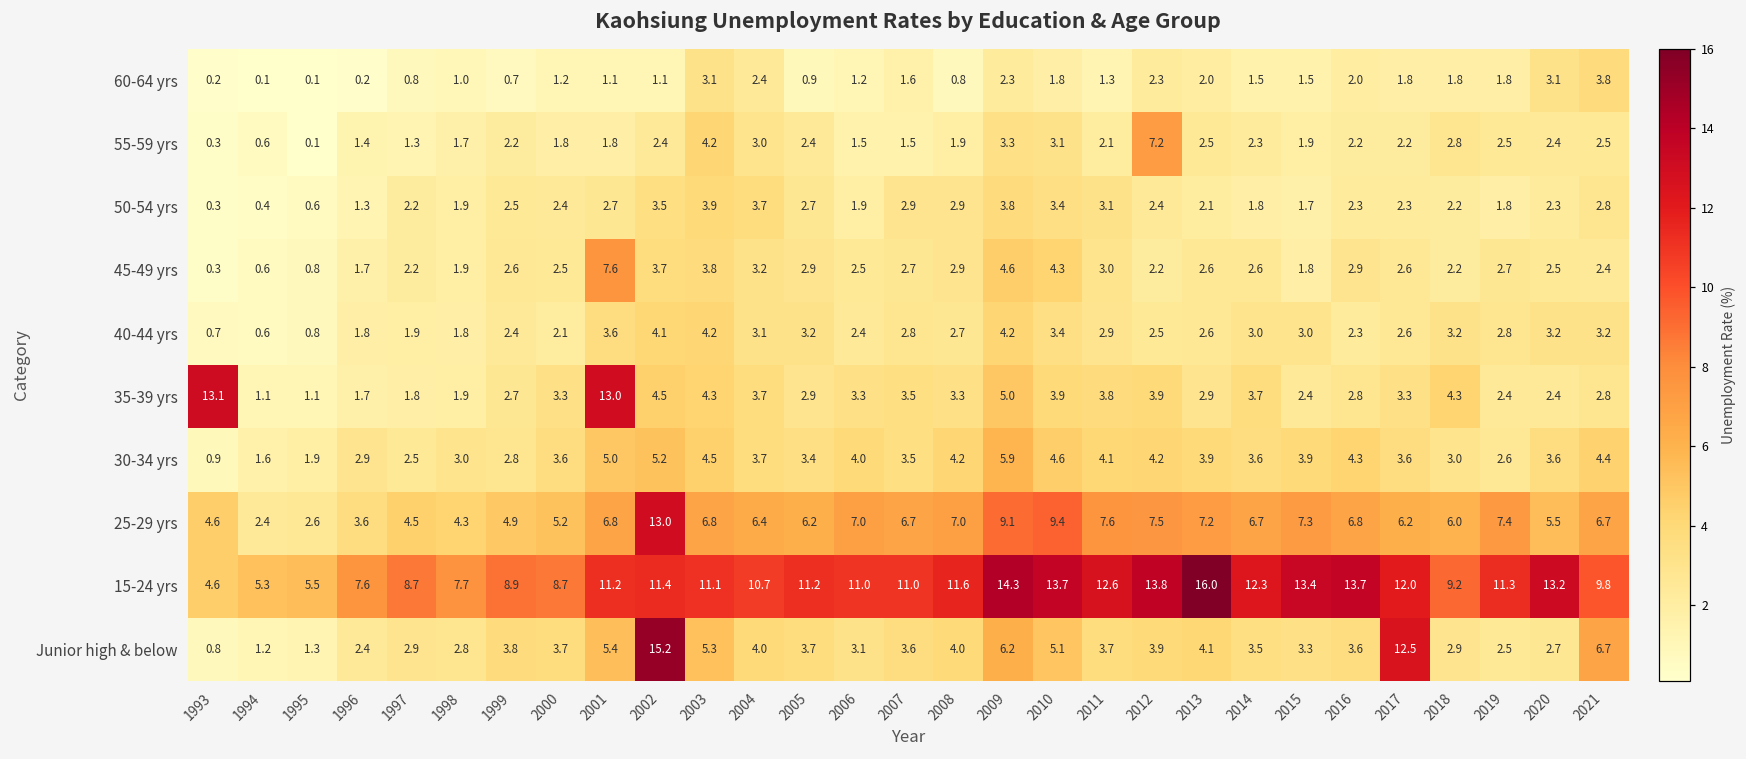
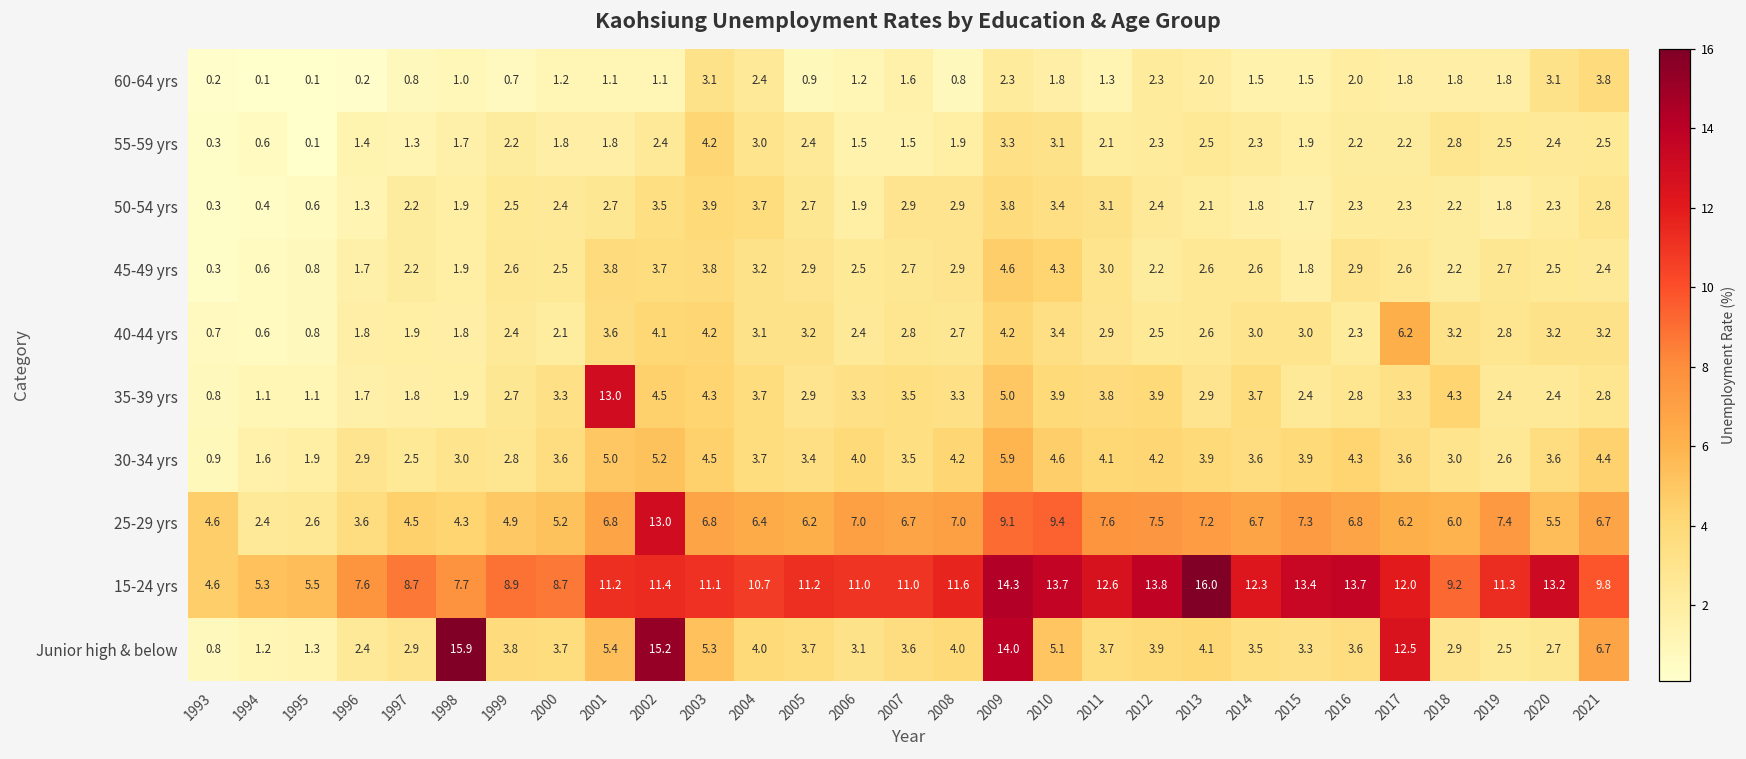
55-59 yrs, 2012: 7.2 -> 2.3
45-49 yrs, 2001: 7.6 -> 3.8
40-44 yrs, 2017: 2.6 -> 6.2
35-39 yrs, 1993: 13.1 -> 0.8
Junior high & below, 1998: 2.8 -> 15.9
Junior high & below, 2009: 6.2 -> 14.0
